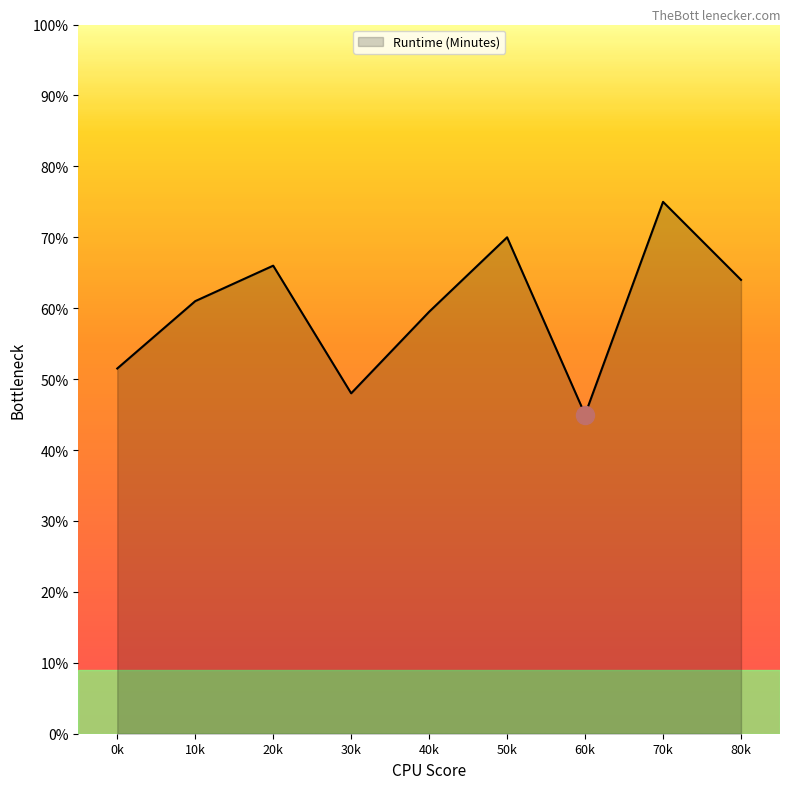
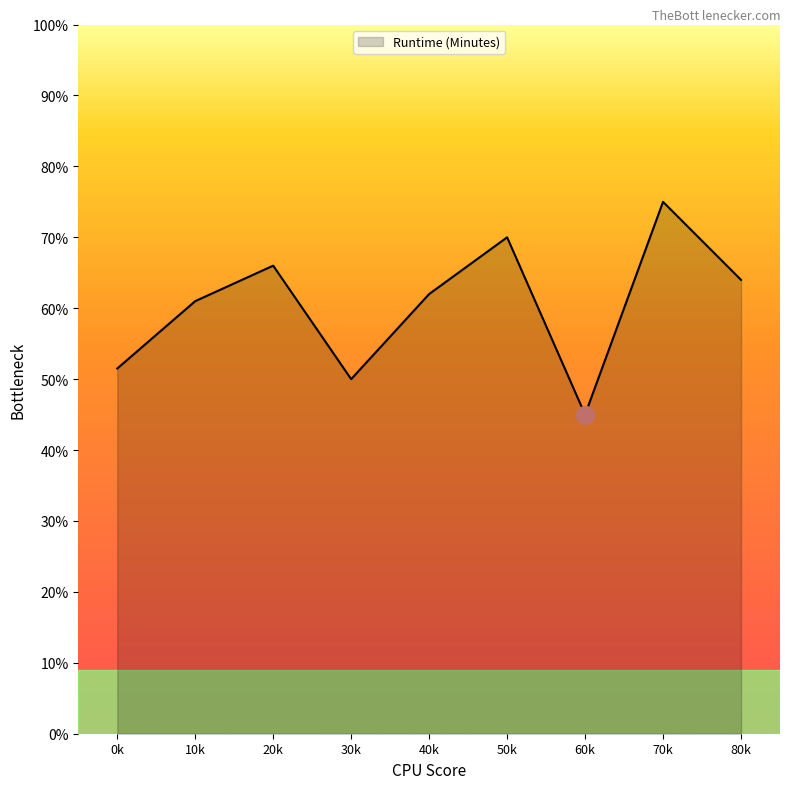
Runtime (Minutes), 30k: 48% -> 50%
Runtime (Minutes), 40k: 60% -> 62%
